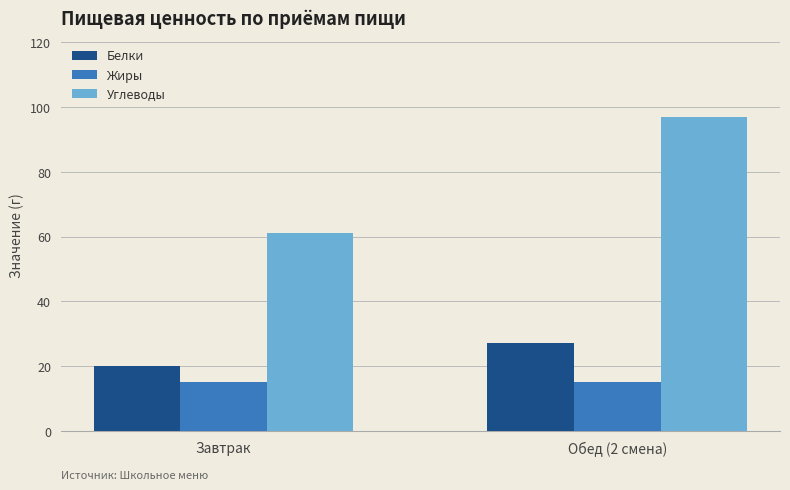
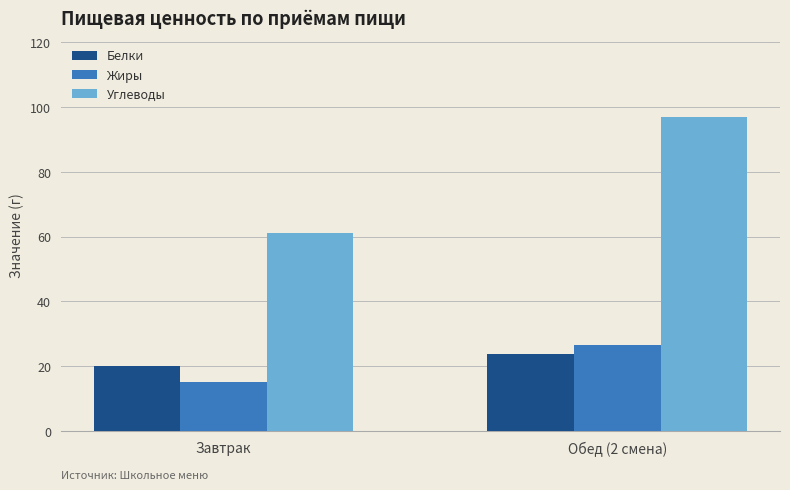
Белки, Обед (2 смена): 27 -> 24
Жиры, Обед (2 смена): 15 -> 26
